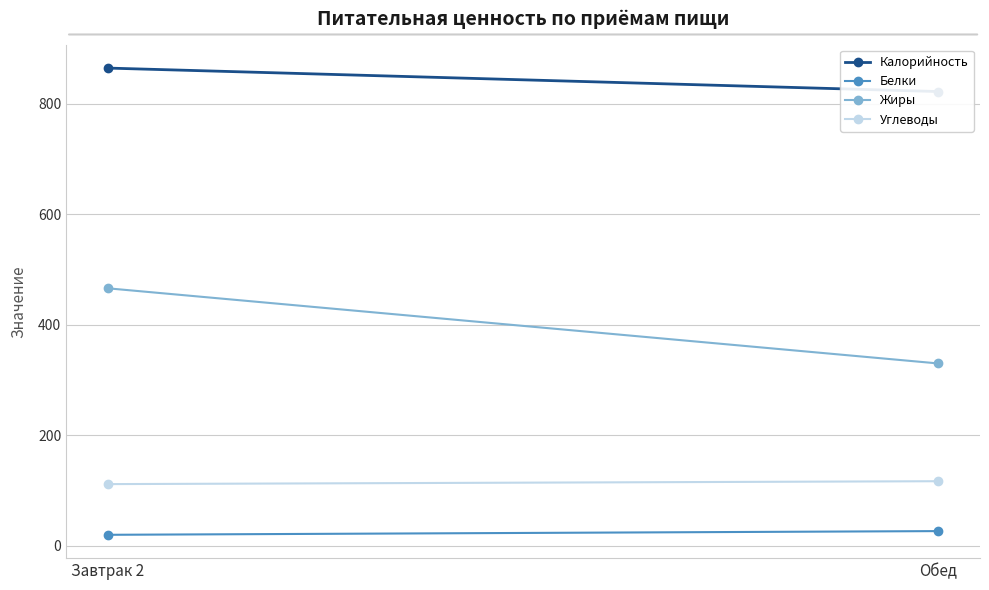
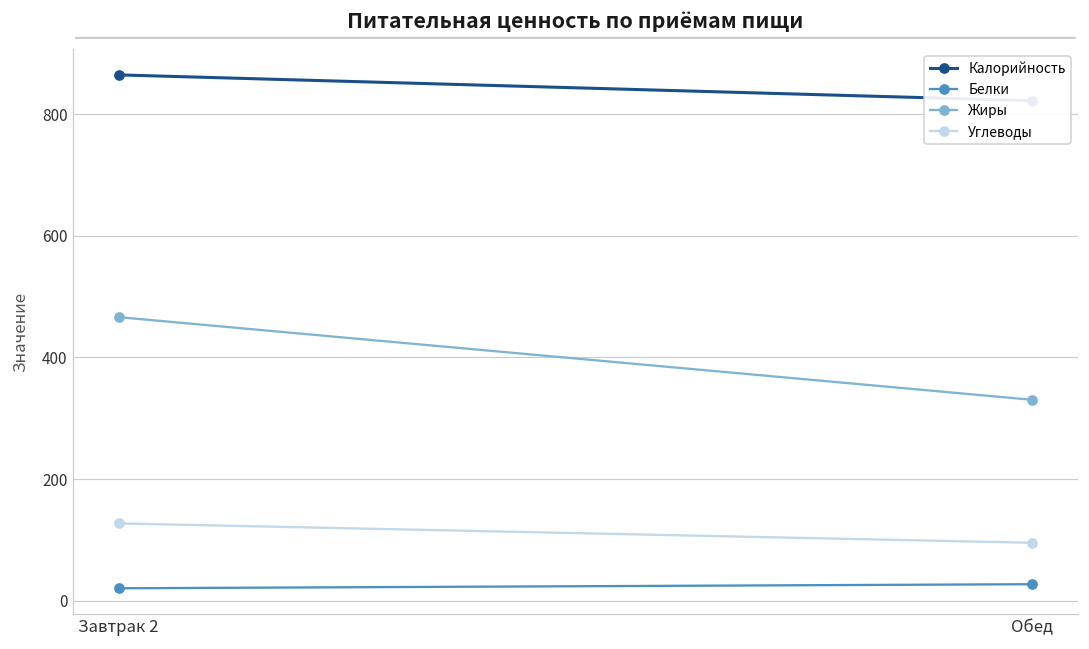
Углеводы, Завтрак 2: 110 -> 130
Углеводы, Обед: 120 -> 100
